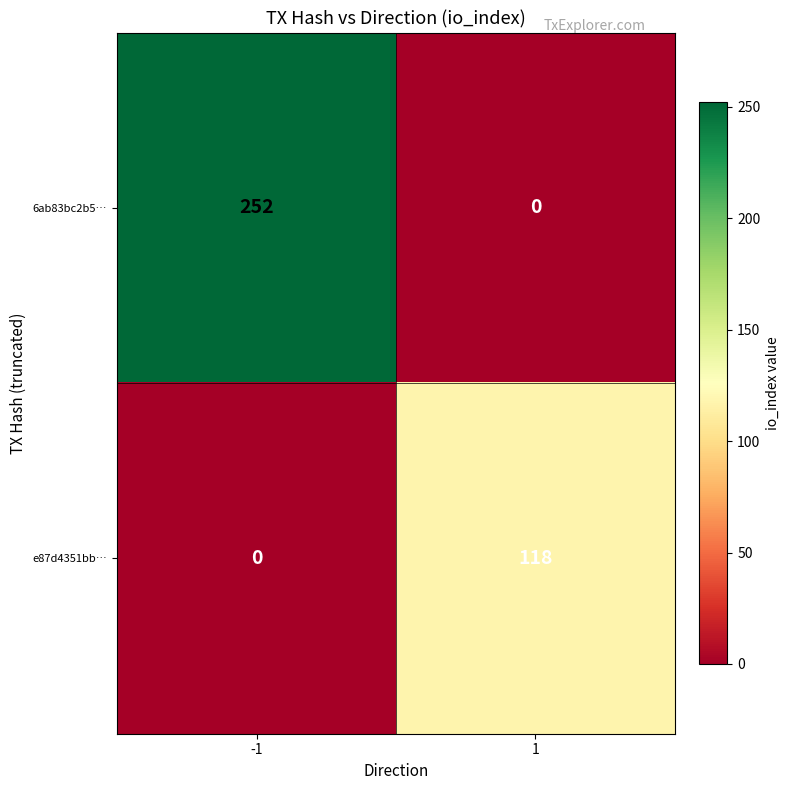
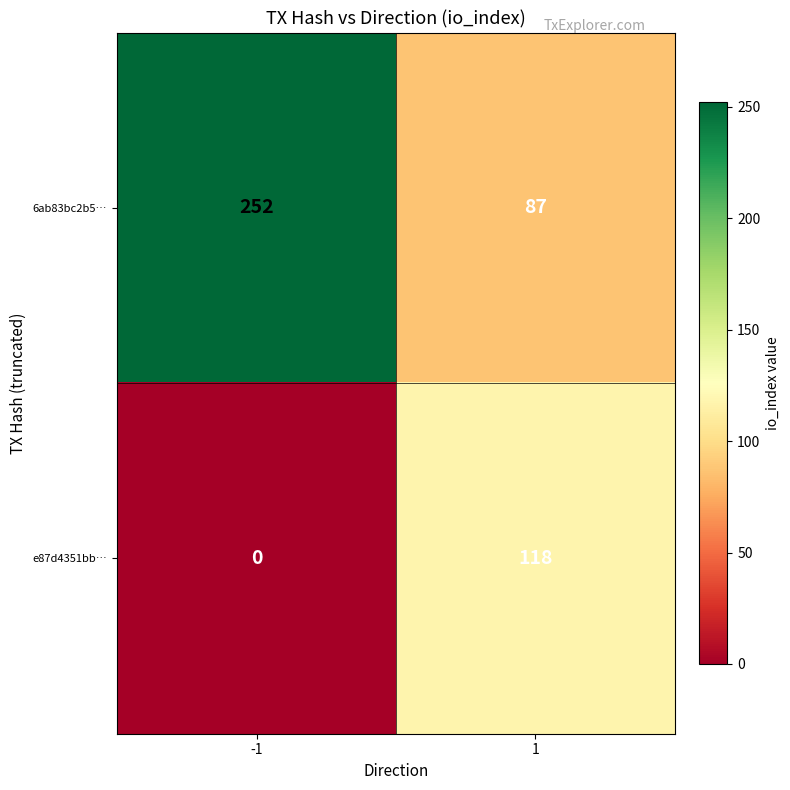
6ab83bc2b5…, 1: 0 -> 87
